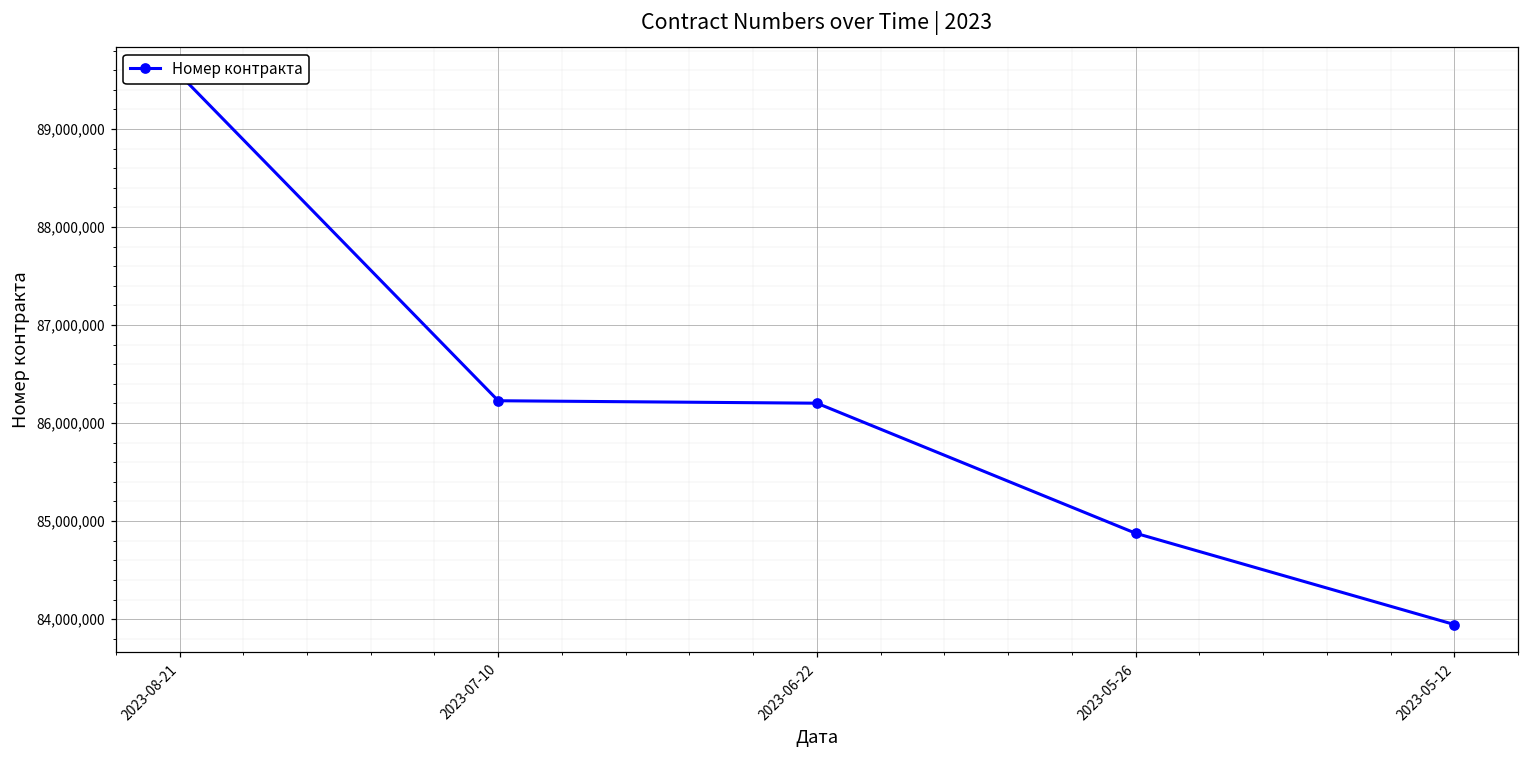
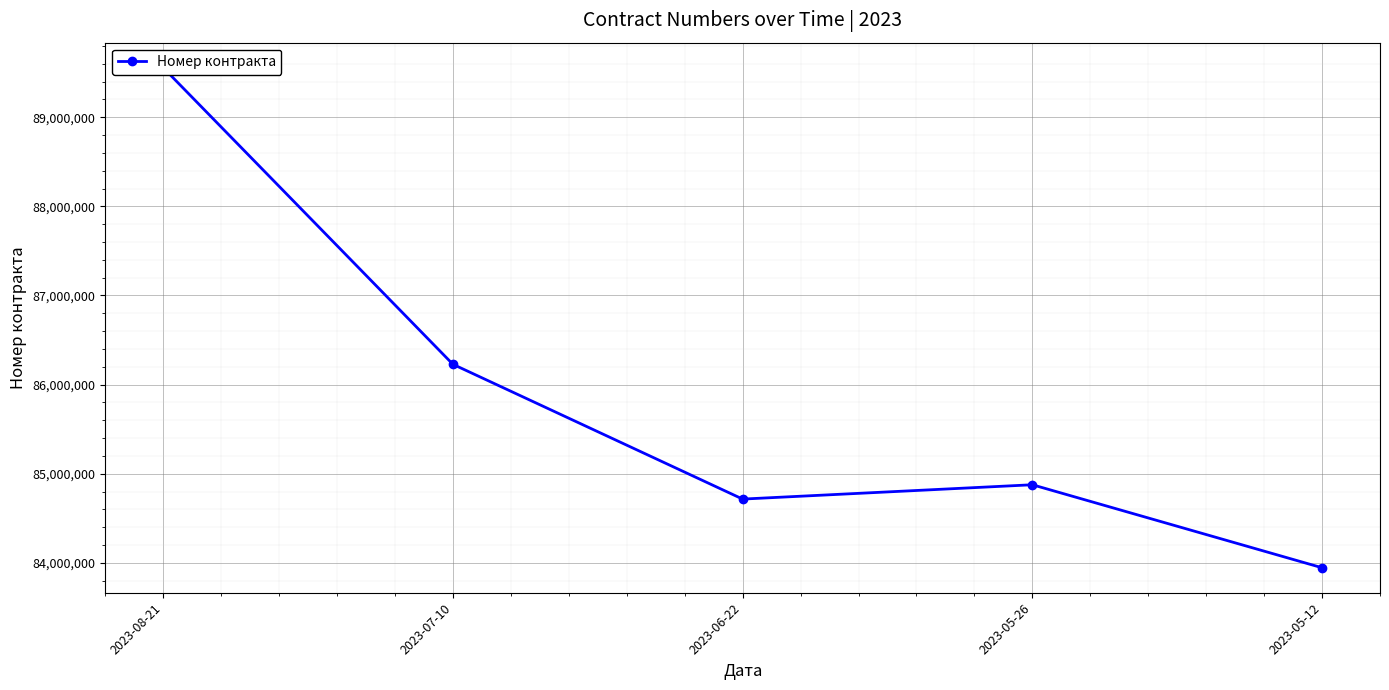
2023-06-22: 86,200,000 -> 84,700,000
